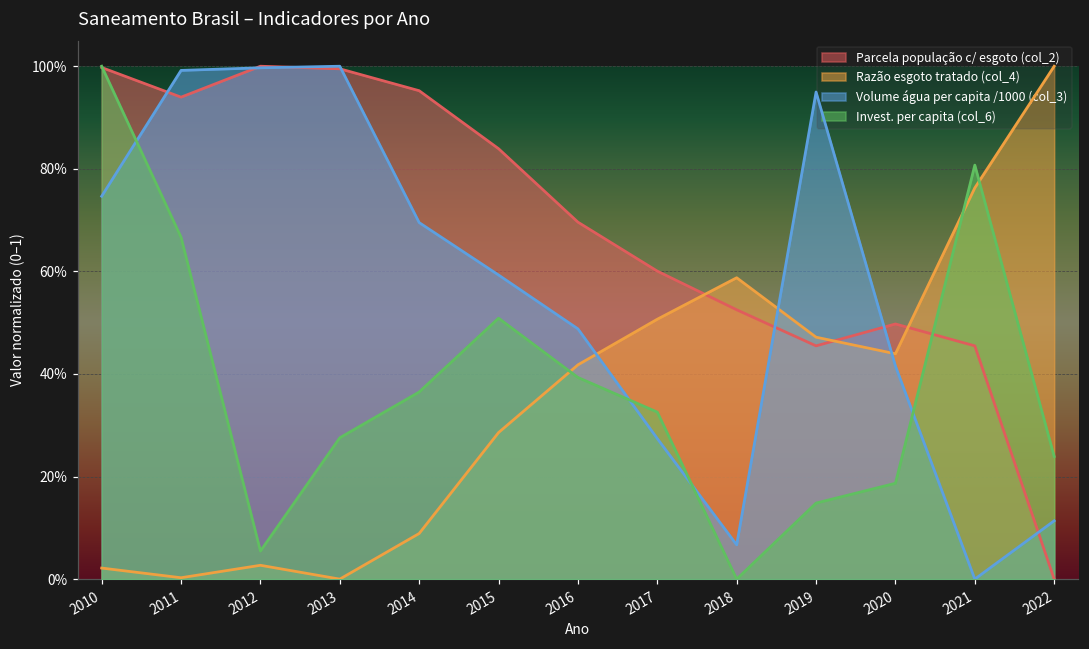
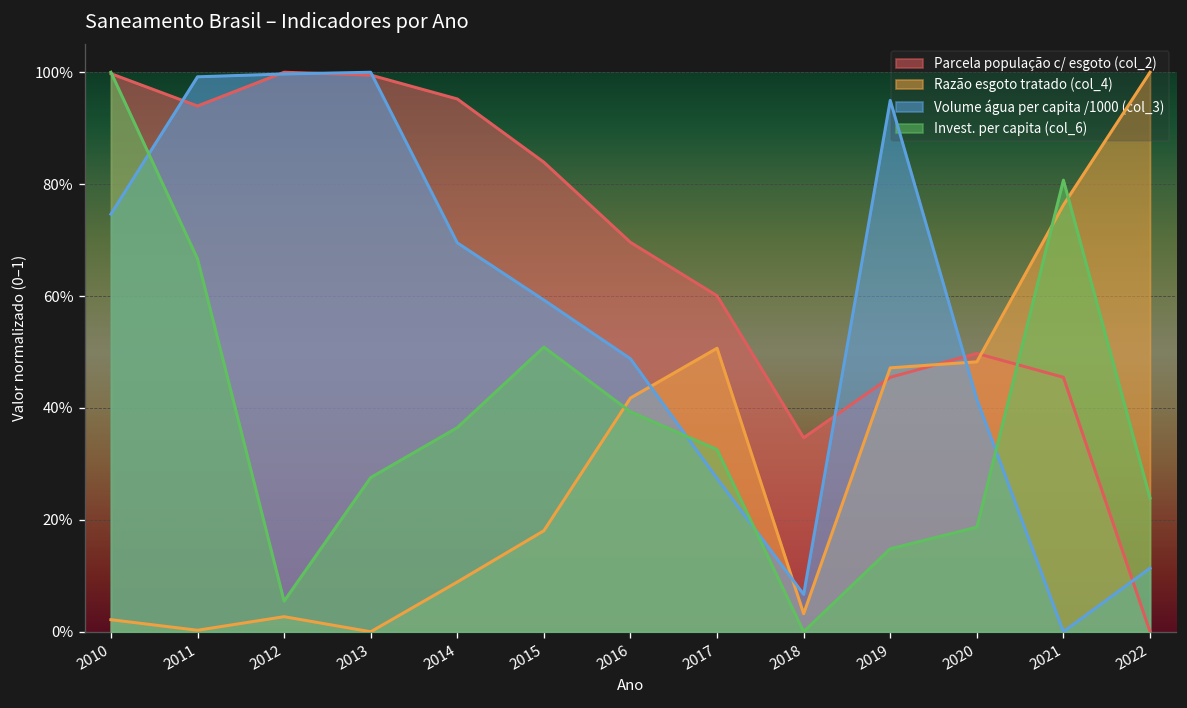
Razão esgoto tratado (col_4), 2015: 29% -> 18%
Parcela população c/ esgoto (col_2), 2018: 53% -> 35%
Razão esgoto tratado (col_4), 2018: 59% -> 3%
Razão esgoto tratado (col_4), 2020: 44% -> 48%
